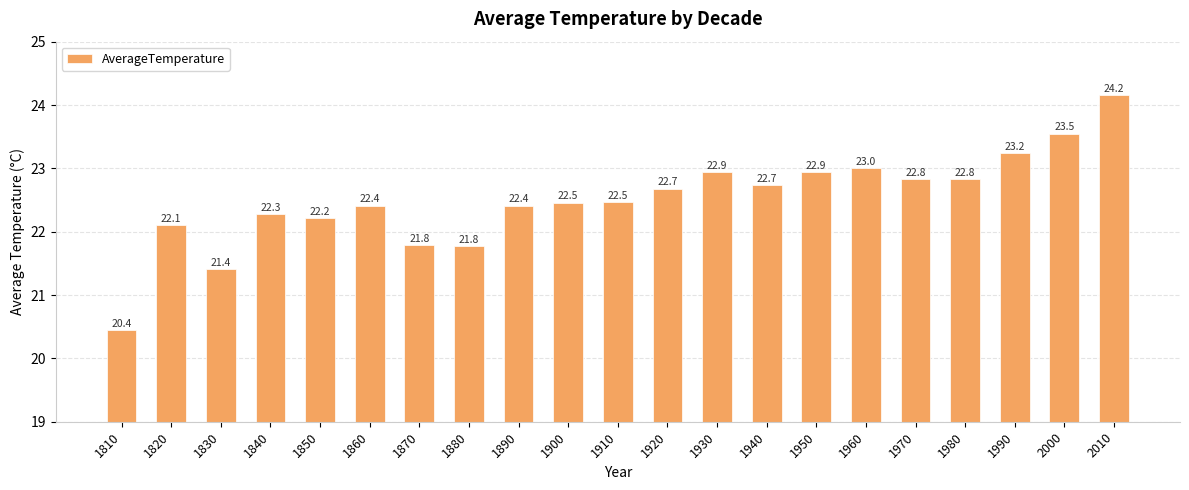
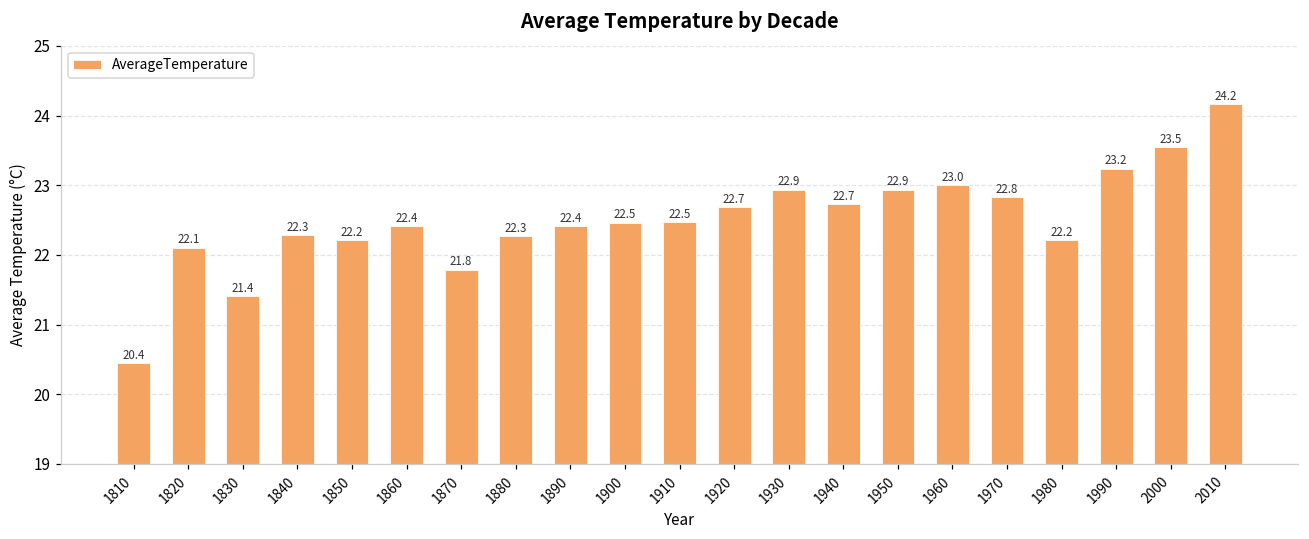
1880: 21.8 -> 22.3
1980: 22.8 -> 22.2
